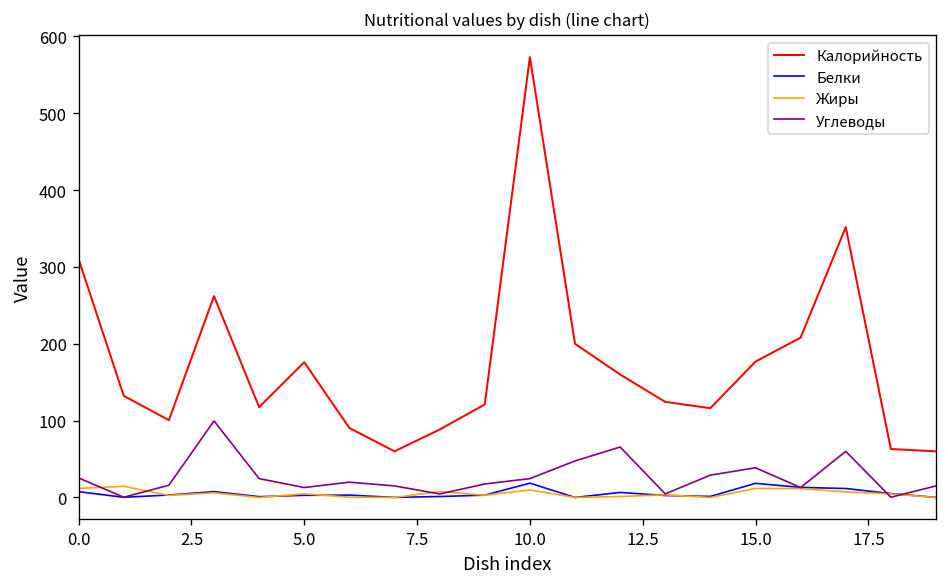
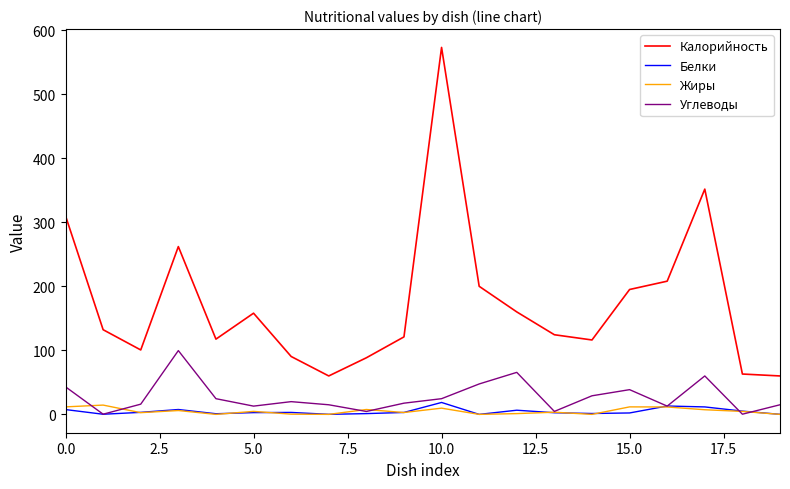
Углеводы, 0.0: 30 -> 40
Калорийность, 5.0: 180 -> 160
Калорийность, 15.0: 180 -> 200
Белки, 15.0: 20 -> 0
